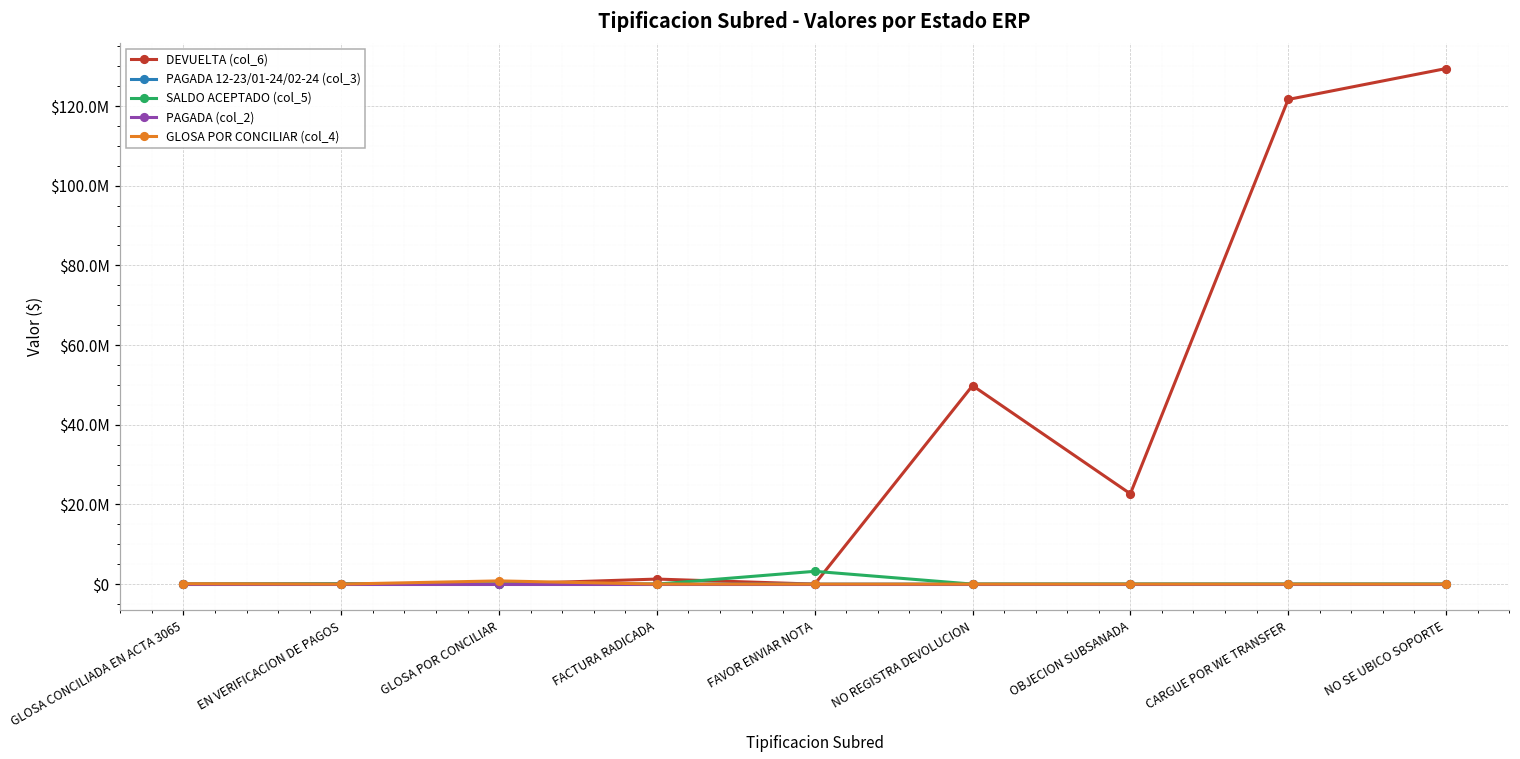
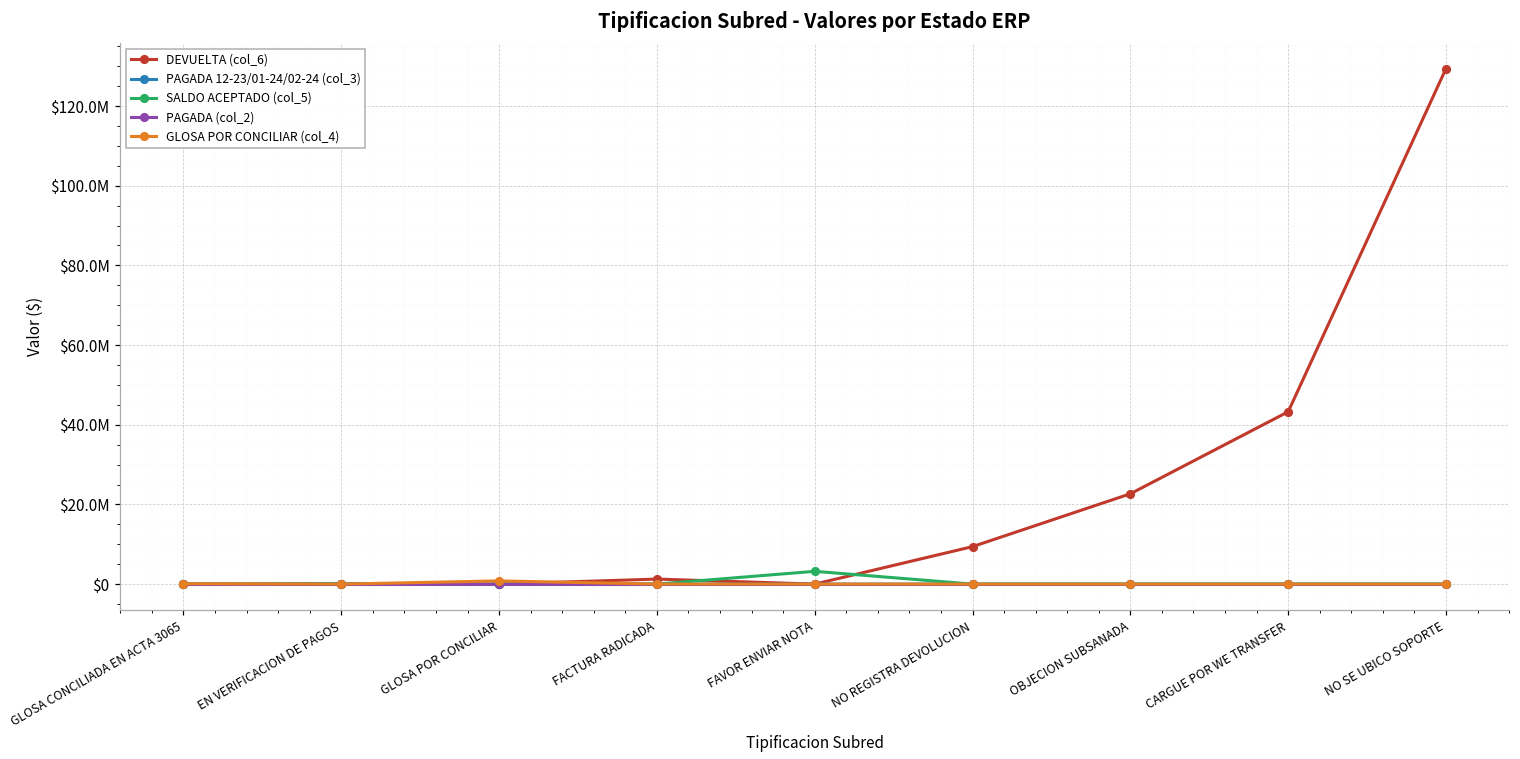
DEVUELTA (col_6), NO REGISTRA DEVOLUCION: $50000000 -> $9000000
DEVUELTA (col_6), CARGUE POR WE TRANSFER: $122000000 -> $43000000
